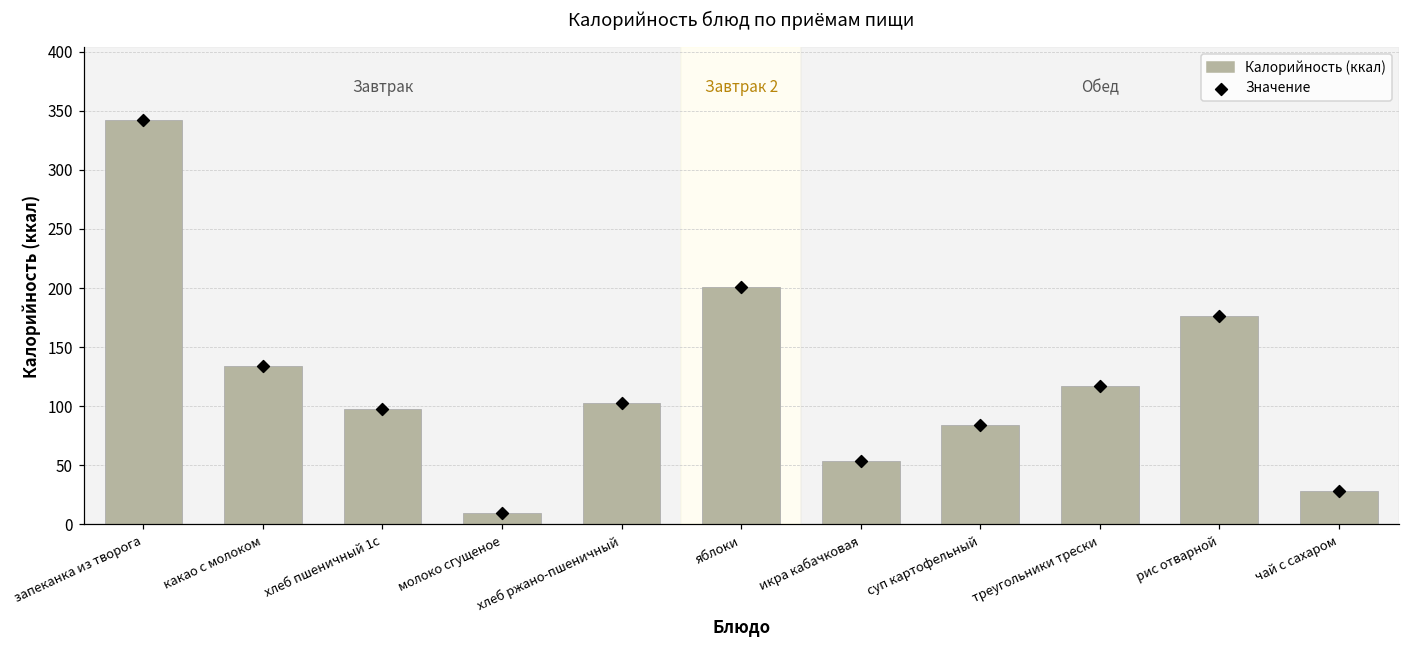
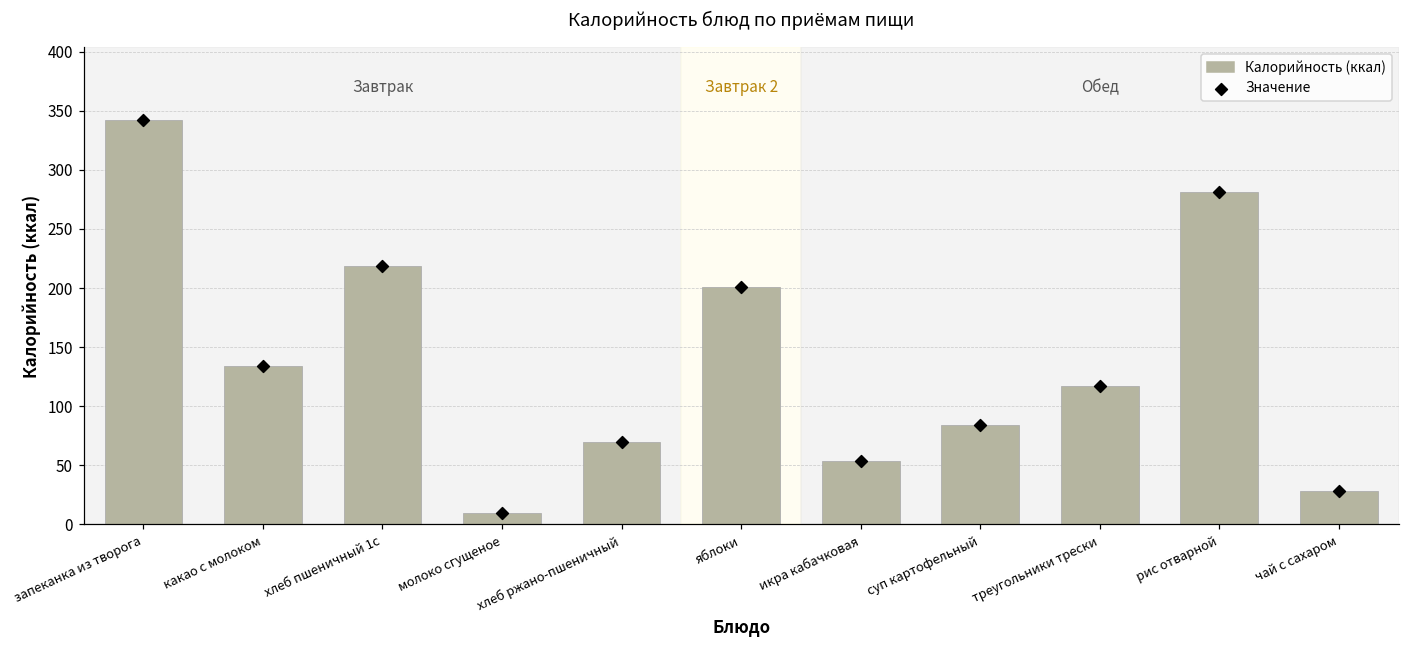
хлеб пшеничный 1с: 98 -> 219
хлеб ржано-пшеничный: 103 -> 70
рис отварной: 176 -> 281
